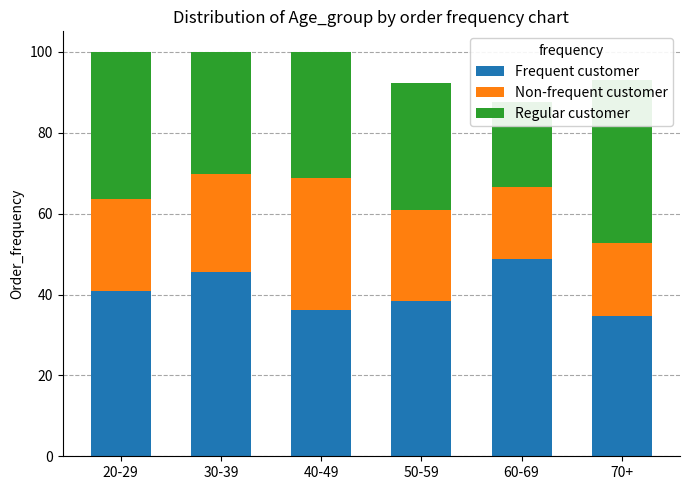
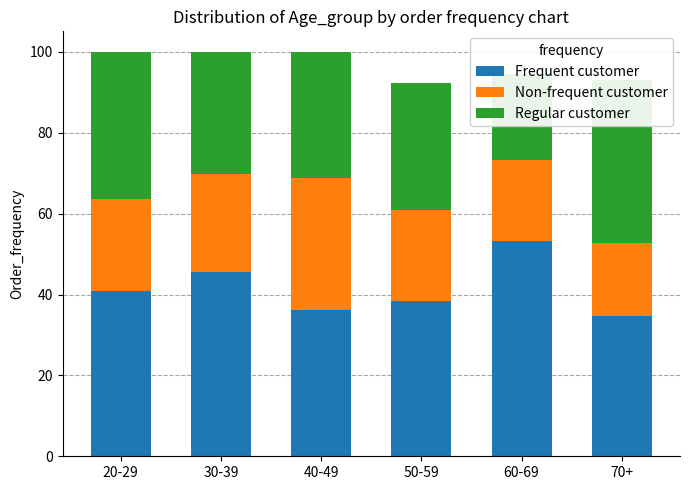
Frequent customer, 60-69: 49 -> 53
Non-frequent customer, 60-69: 18 -> 20
